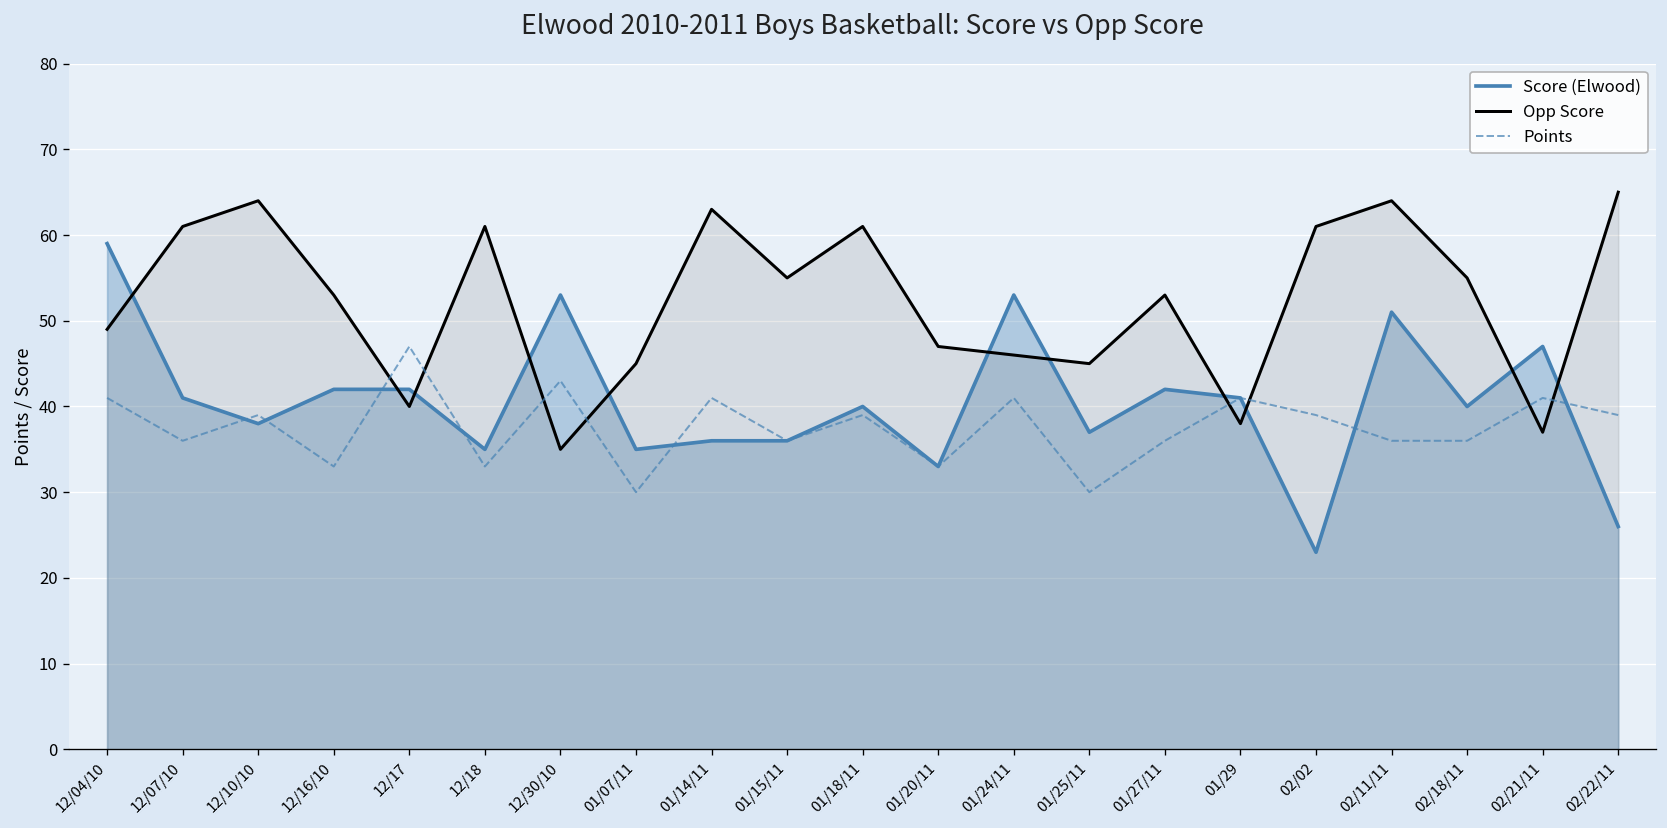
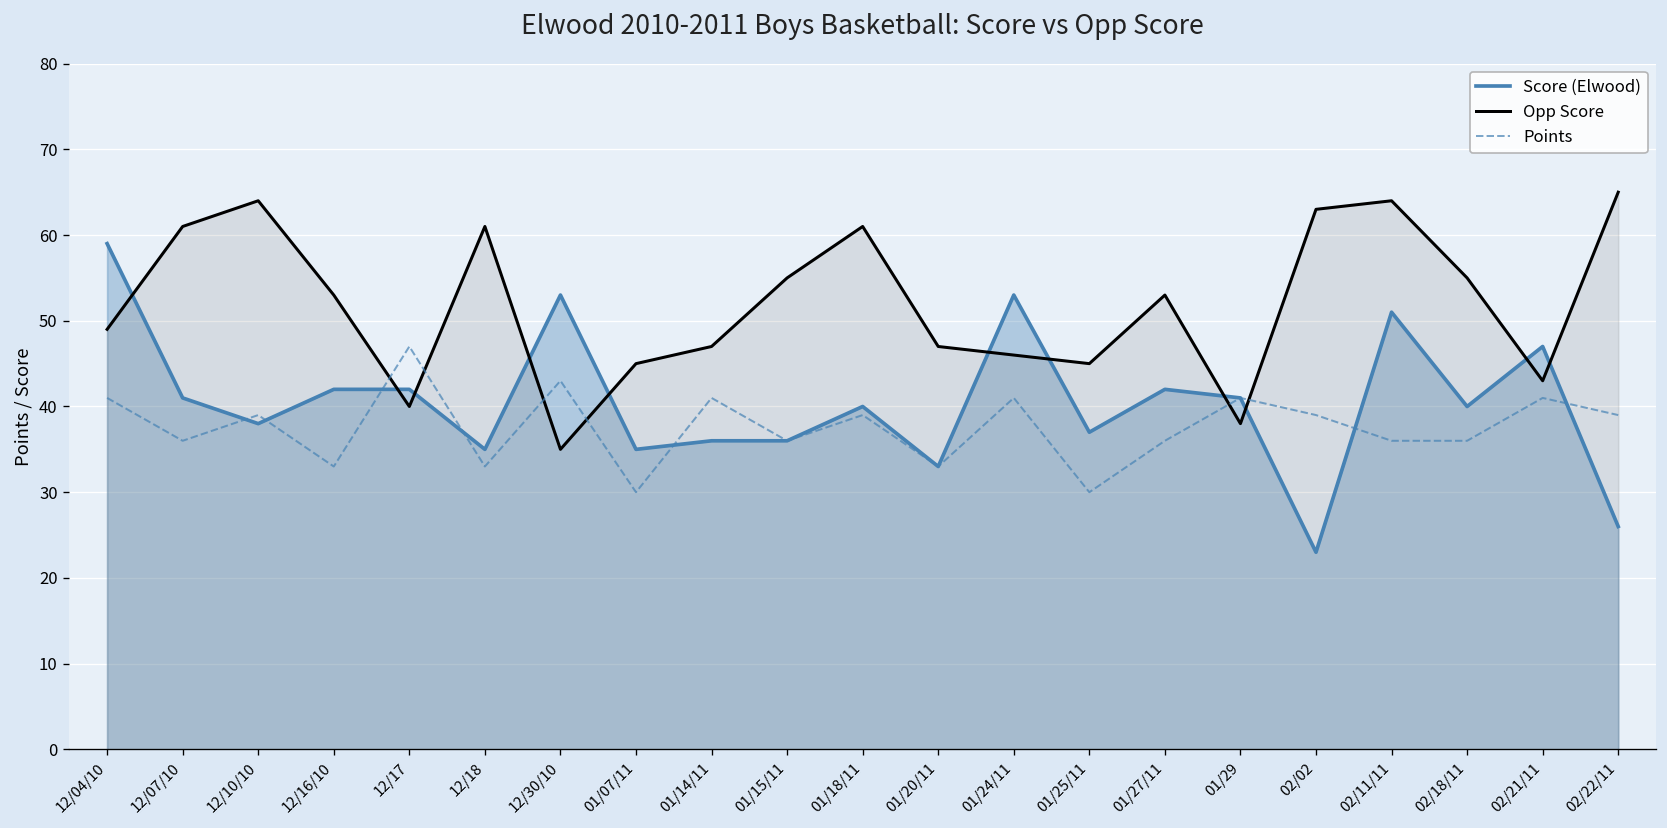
Opp Score, 01/14/11: 63 -> 47
Opp Score, 02/02: 61 -> 63
Opp Score, 02/21/11: 37 -> 43
